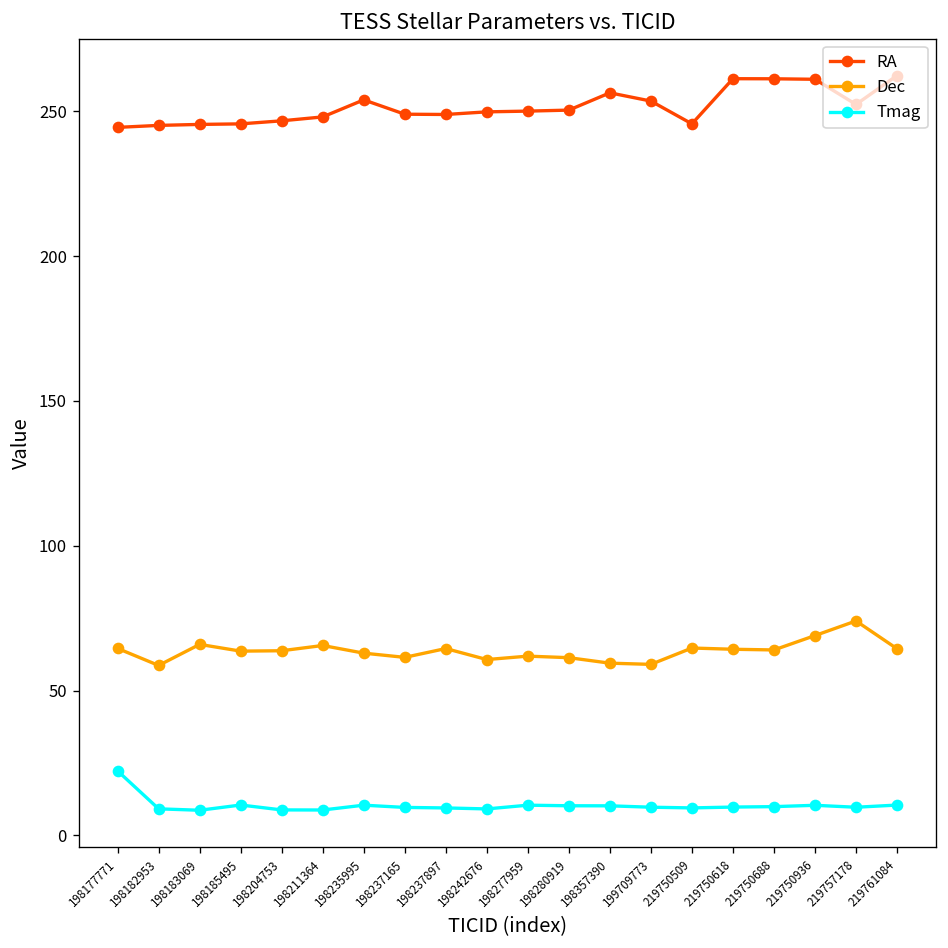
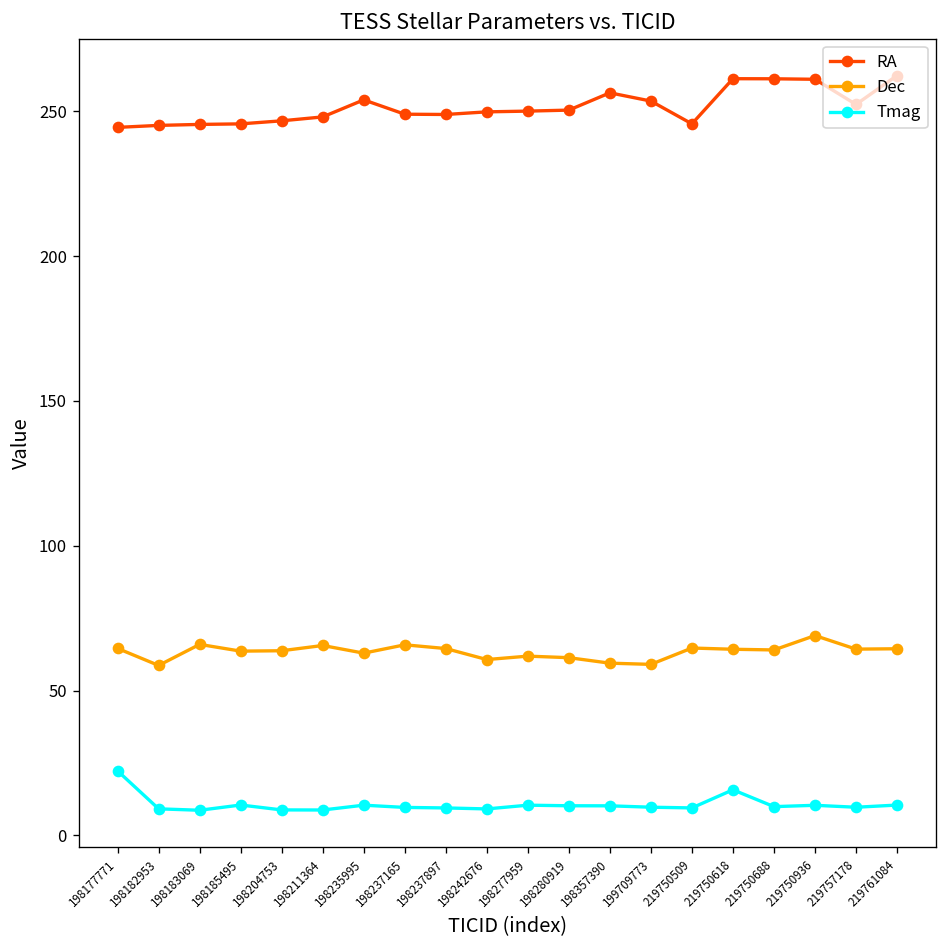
Dec, 198237165: 61 -> 66
Tmag, 219750618: 10 -> 16
Dec, 219757178: 74 -> 64
